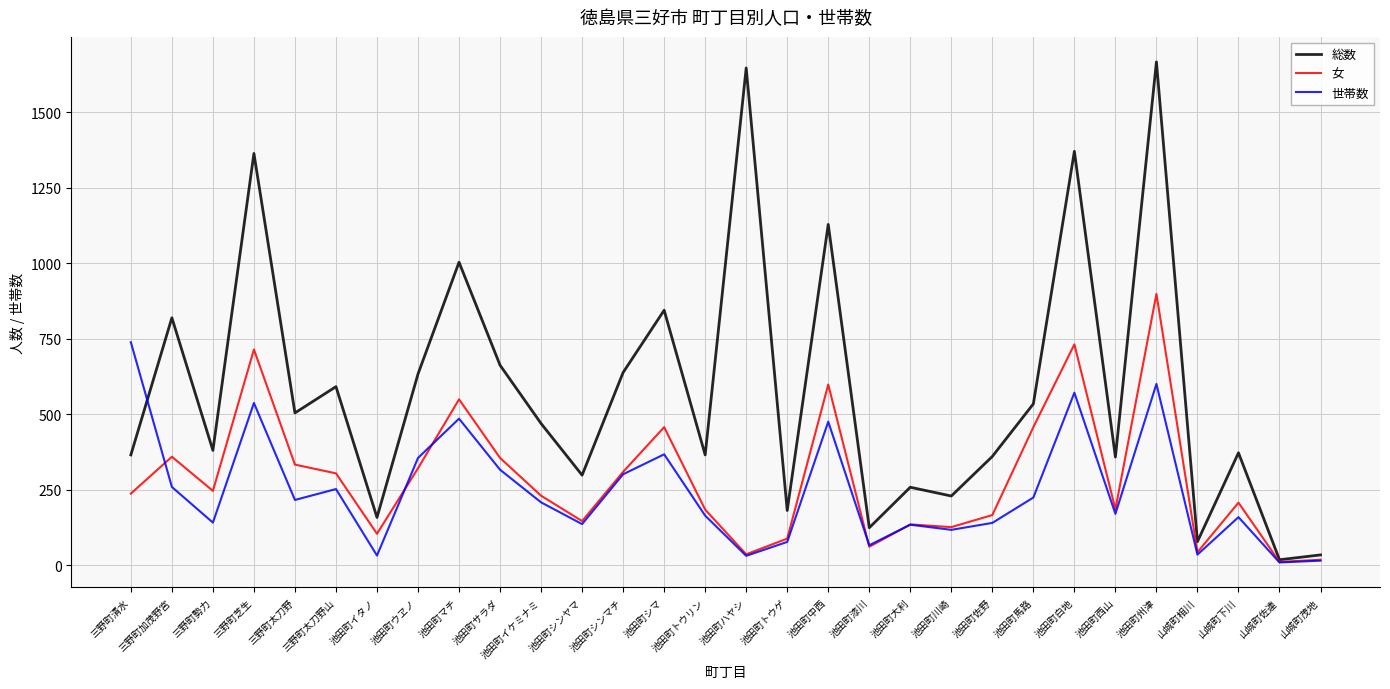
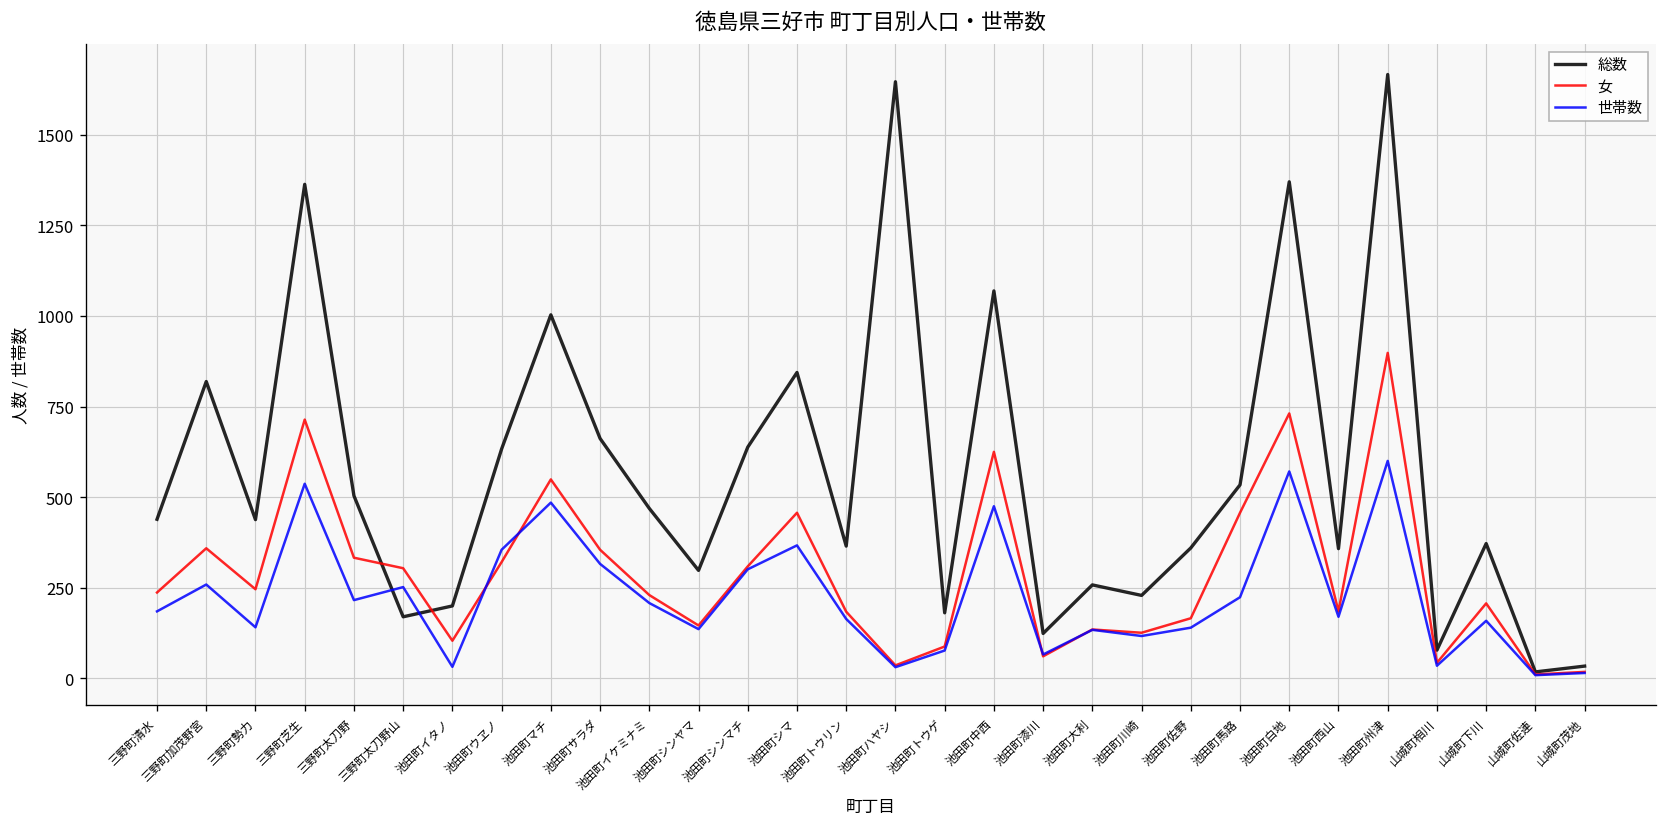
総数, 三野町清水: 370 -> 440
世帯数, 三野町清水: 740 -> 190
総数, 三野町勢力: 380 -> 440
総数, 三野町太刀野山: 590 -> 170
総数, 池田町イタノ: 160 -> 200
総数, 池田町中西: 1130 -> 1070
女, 池田町中西: 600 -> 630
